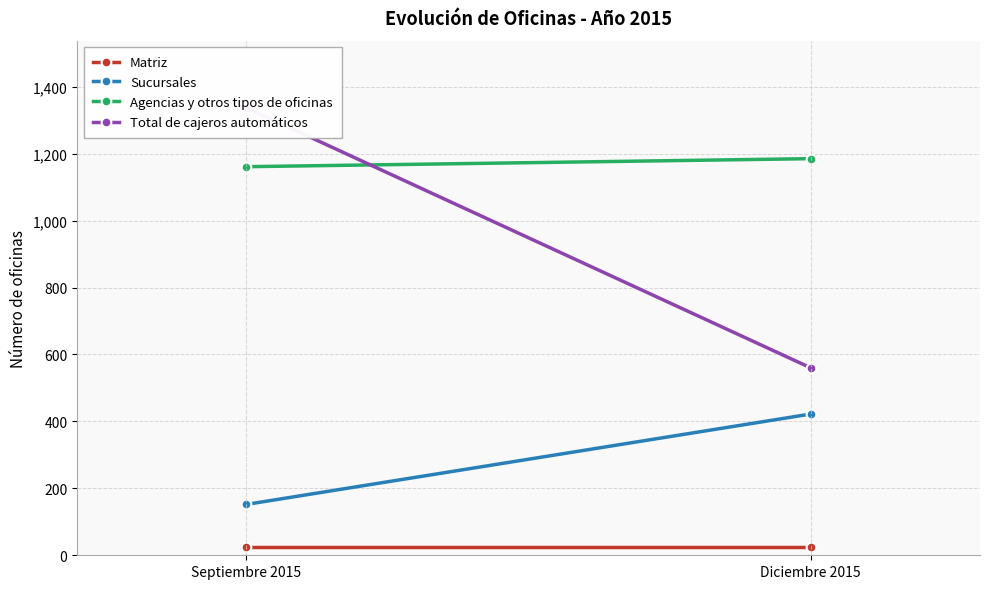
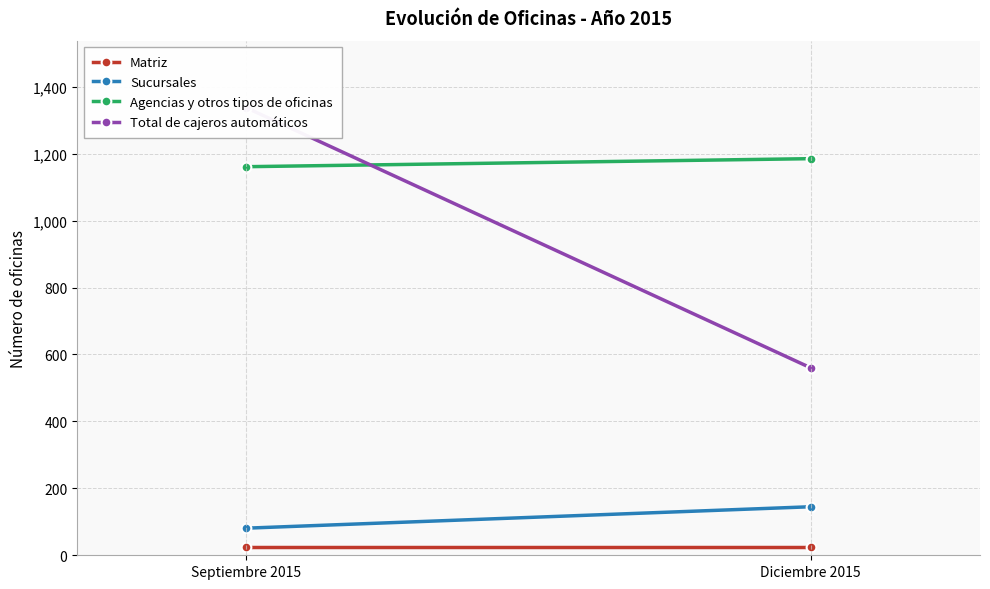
Sucursales, Septiembre 2015: 150 -> 80
Sucursales, Diciembre 2015: 420 -> 150
